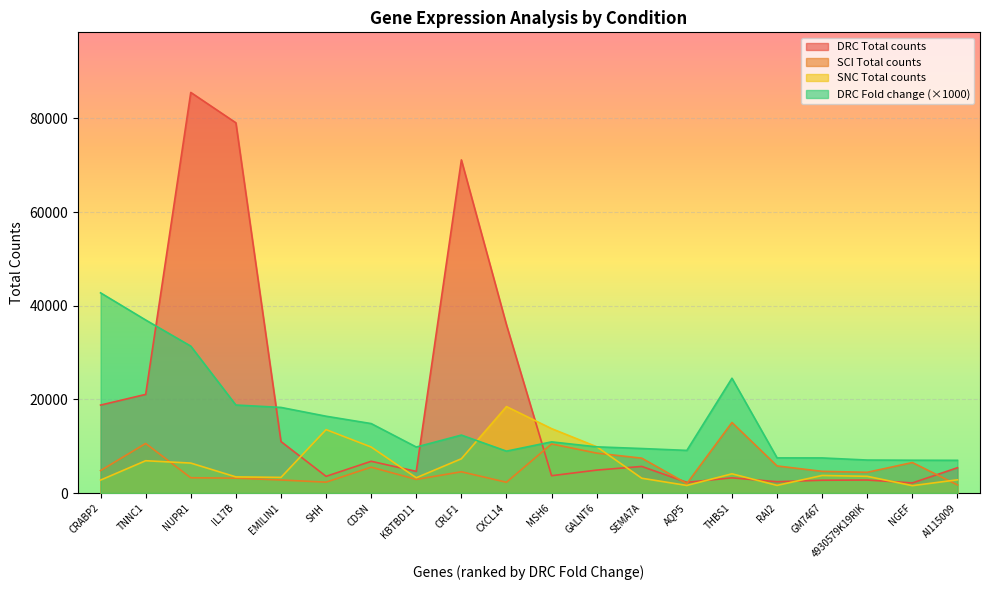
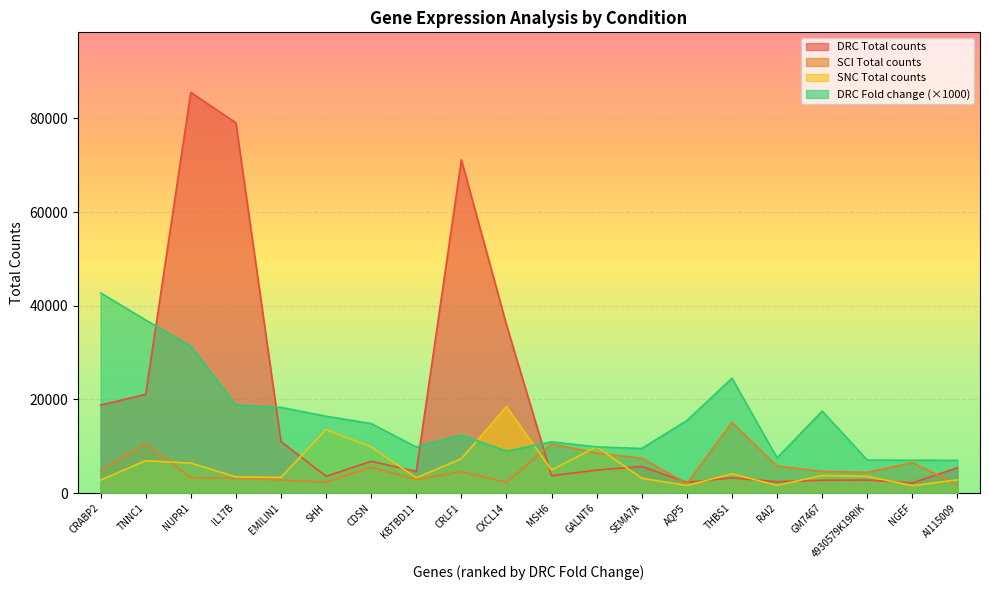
SNC Total counts, MSH6: 14000 -> 5000
DRC Fold change (×1000), AQP5: 9000 -> 15000
DRC Fold change (×1000), GM7467: 8000 -> 18000
